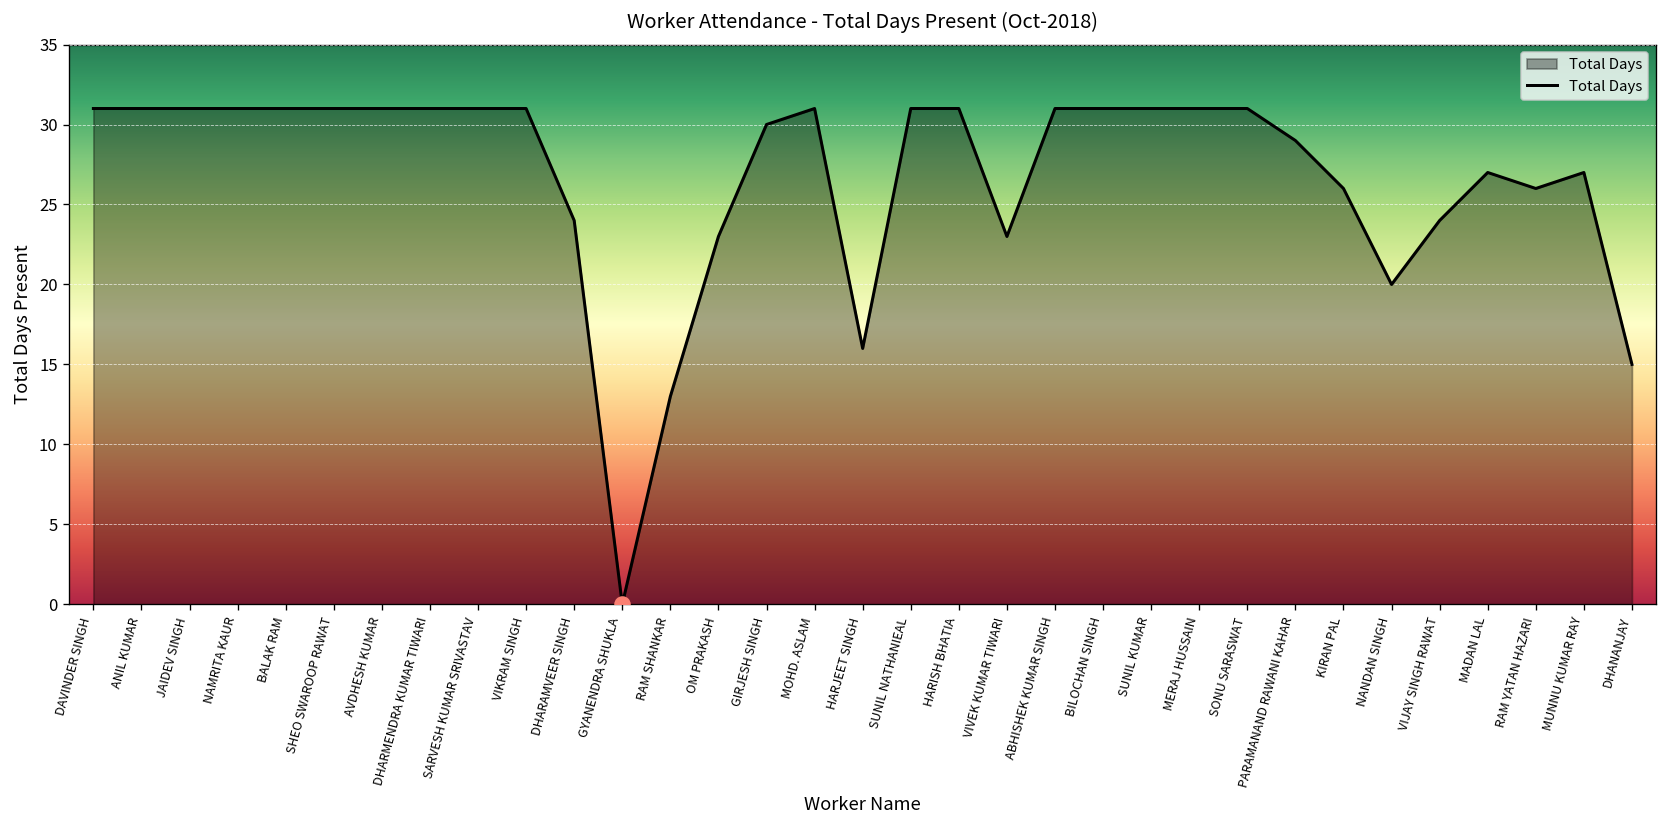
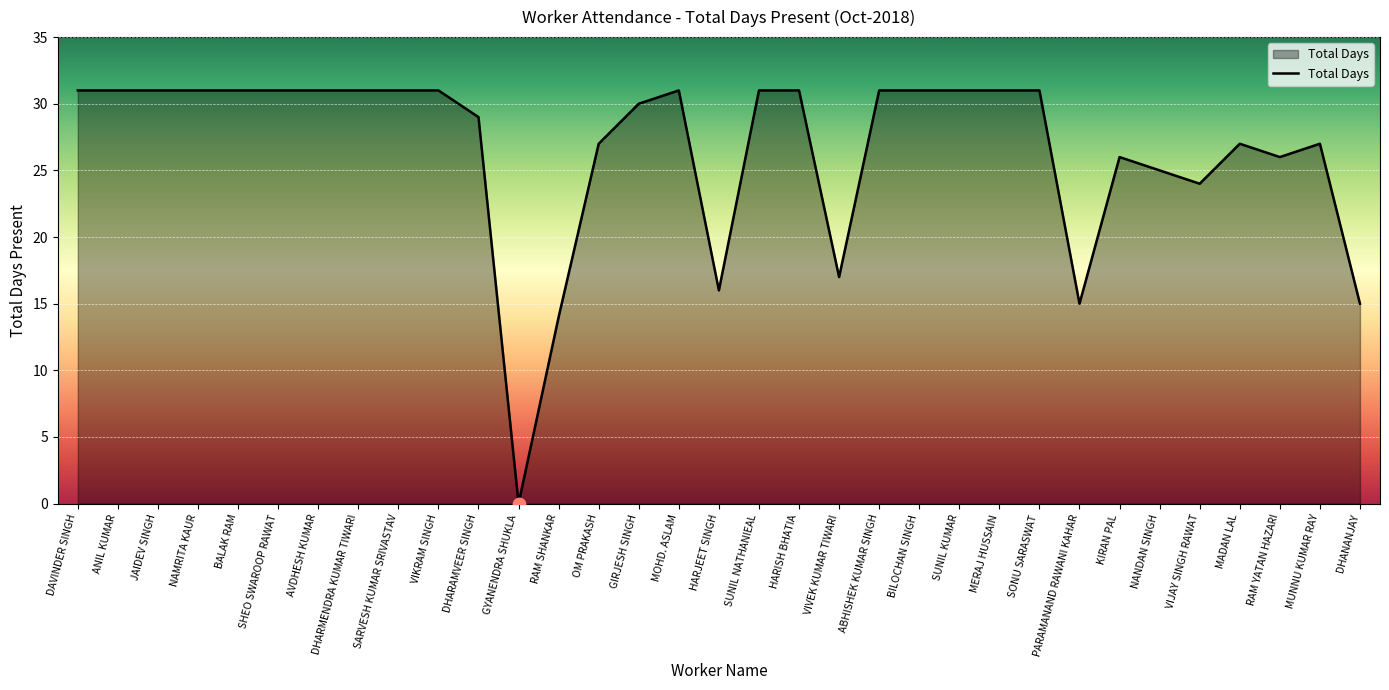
Total Days, DHARAMVEER SINGH: 24 -> 29
Total Days, RAM SHANKAR: 13 -> 14
Total Days, OM PRAKASH: 23 -> 27
Total Days, VIVEK KUMAR TIWARI: 23 -> 17
Total Days, PARAMANAND RAWANI KAHAR: 29 -> 15
Total Days, NANDAN SINGH: 20 -> 25
